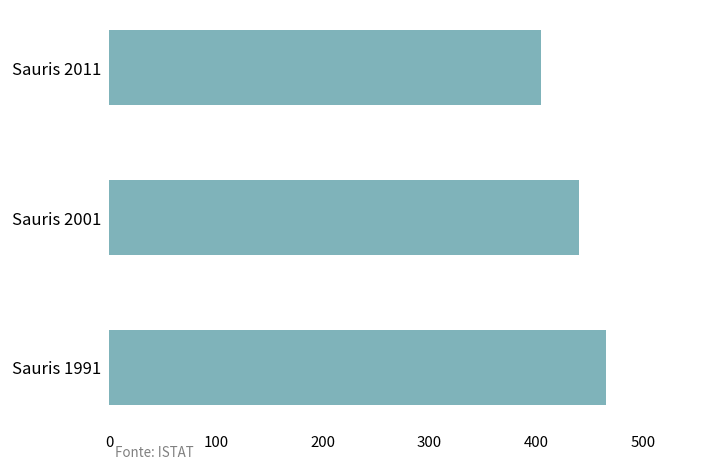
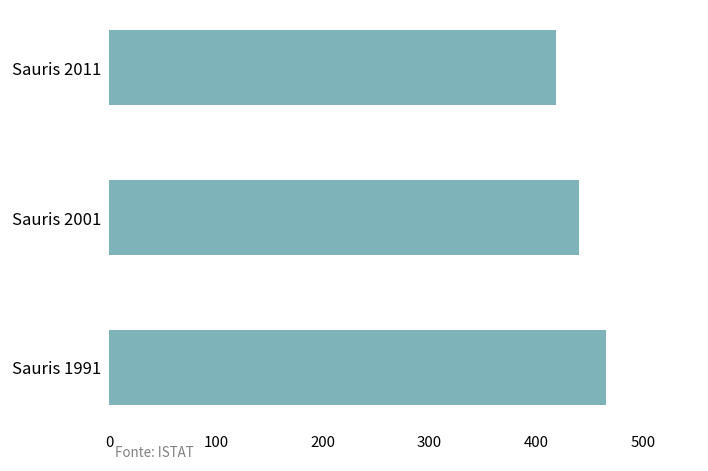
Sauris 2011: 410 -> 420
